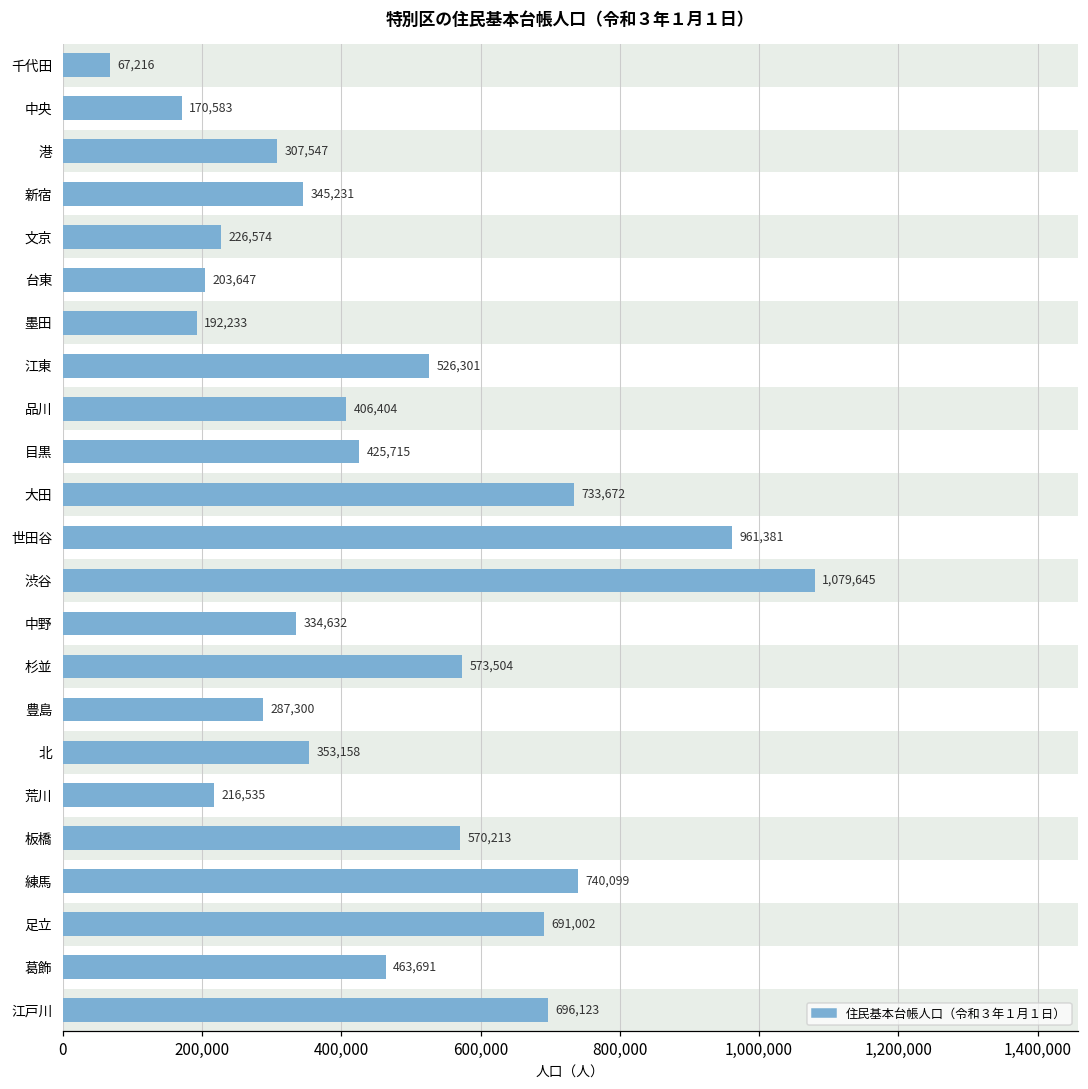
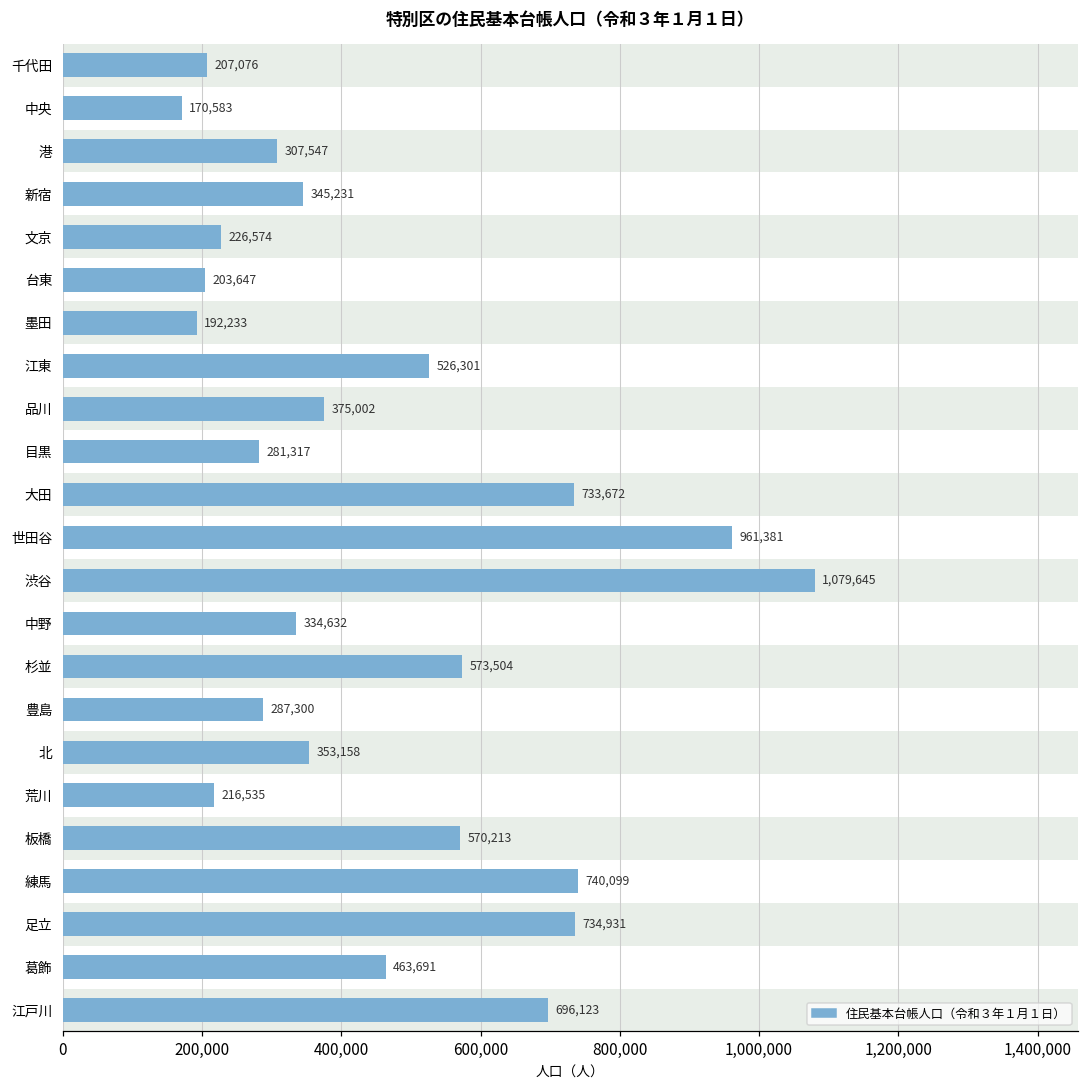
住民基本台帳人口（令和３年１月１日）, 千代田: 67,216 -> 207,076
住民基本台帳人口（令和３年１月１日）, 品川: 406,404 -> 375,002
住民基本台帳人口（令和３年１月１日）, 目黒: 425,715 -> 281,317
住民基本台帳人口（令和３年１月１日）, 足立: 691,002 -> 734,931
